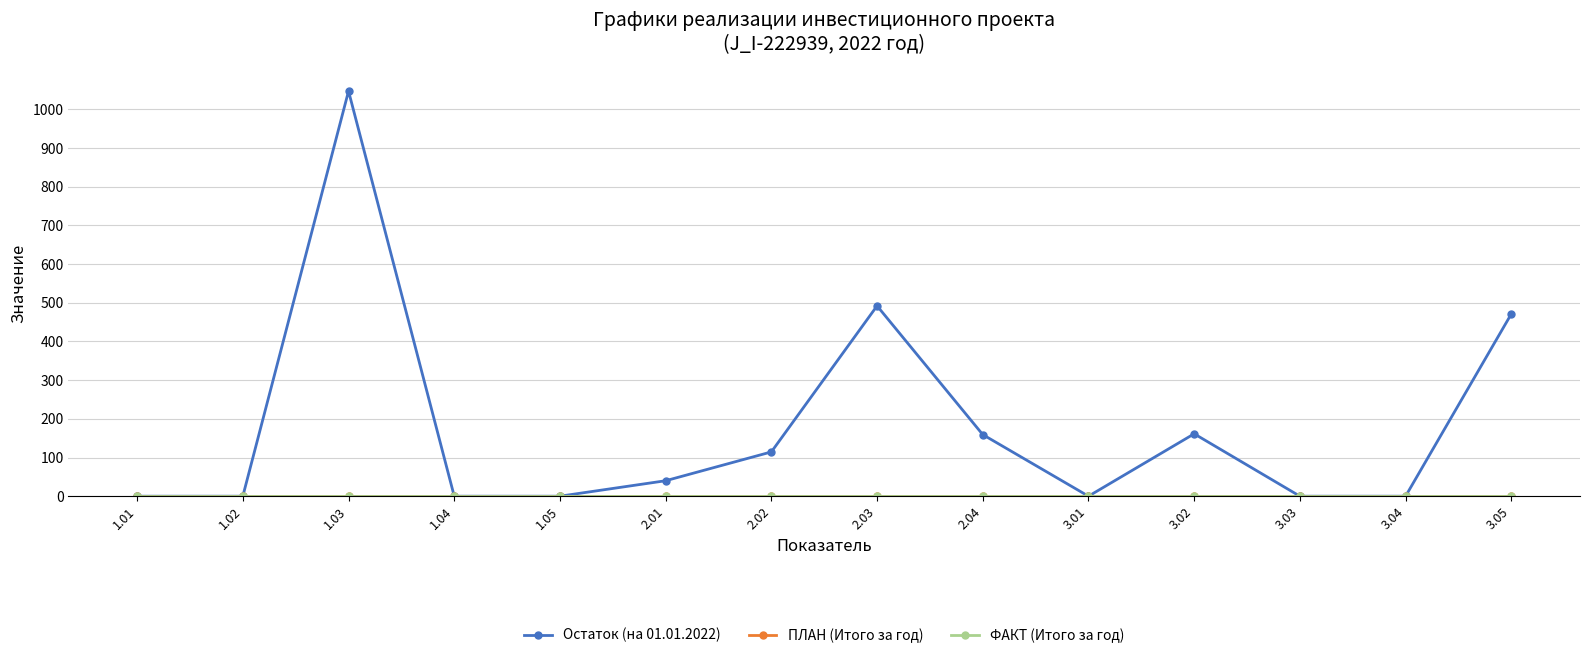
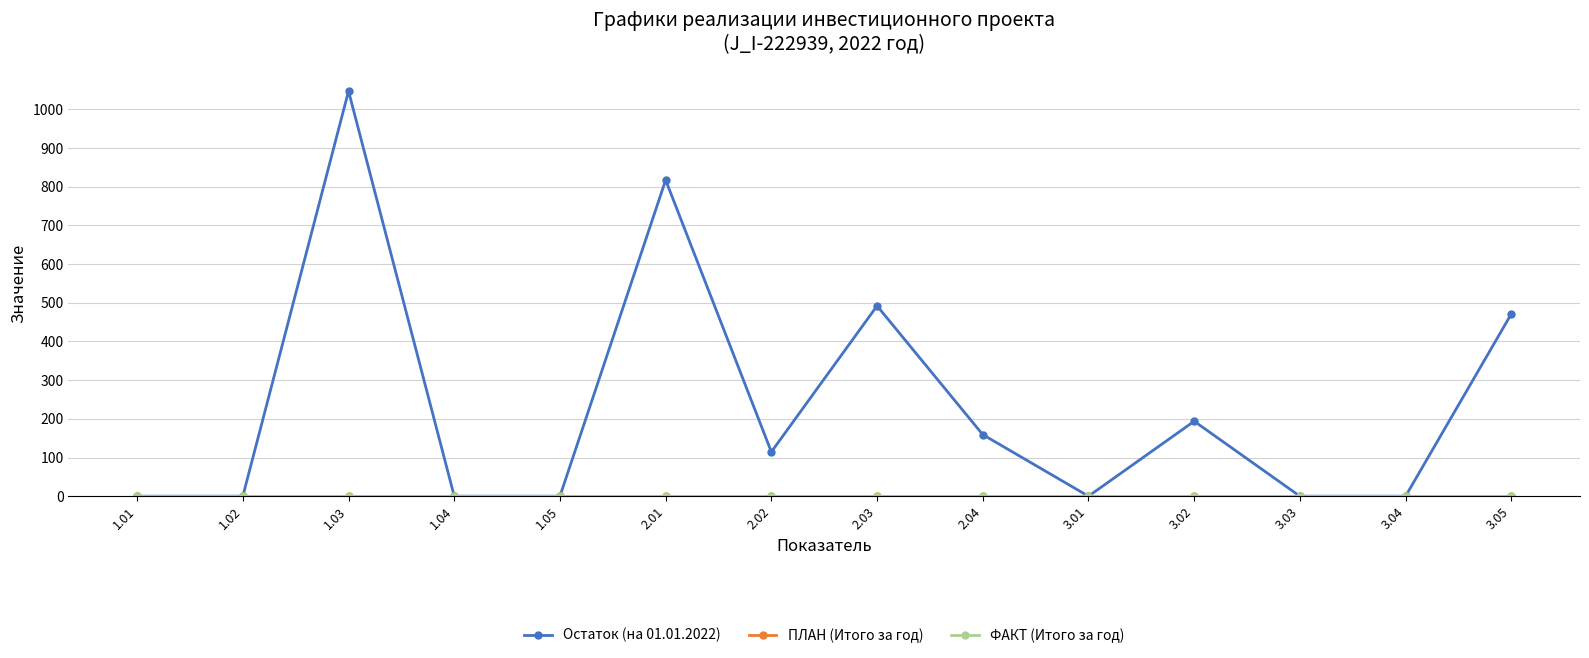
Остаток (на 01.01.2022), 2.01: 40 -> 820
Остаток (на 01.01.2022), 3.02: 160 -> 190
